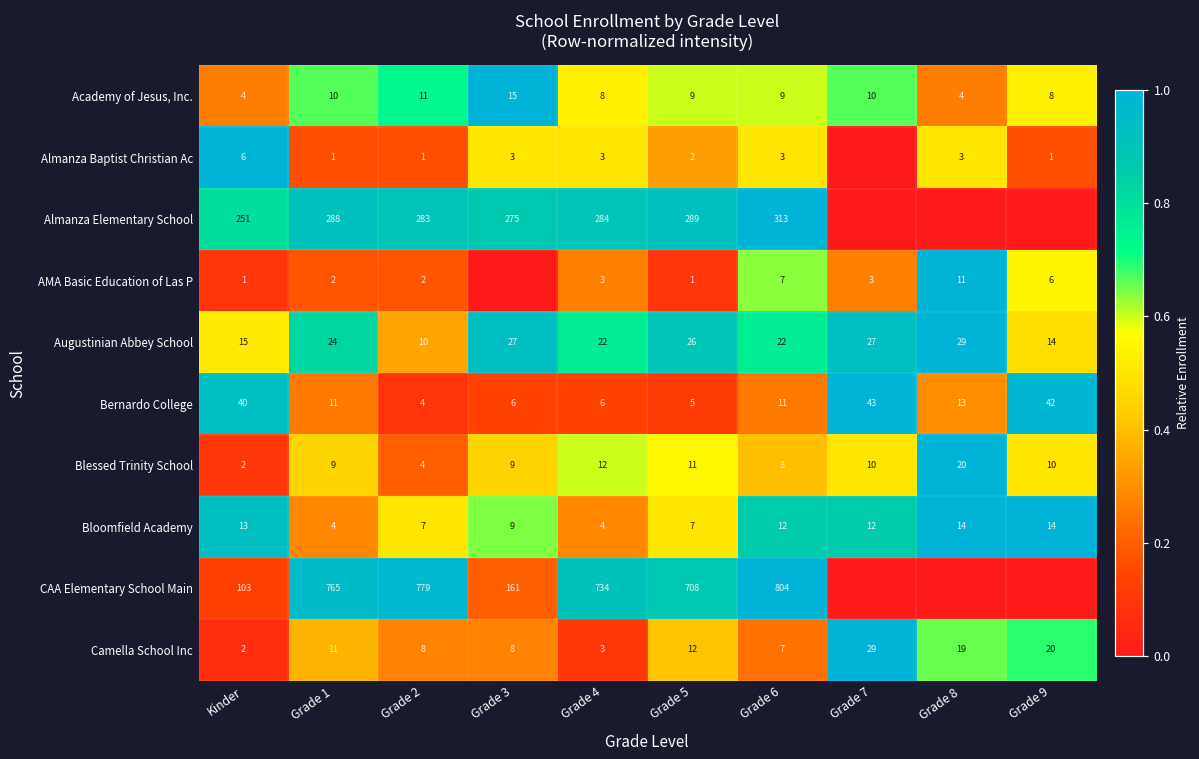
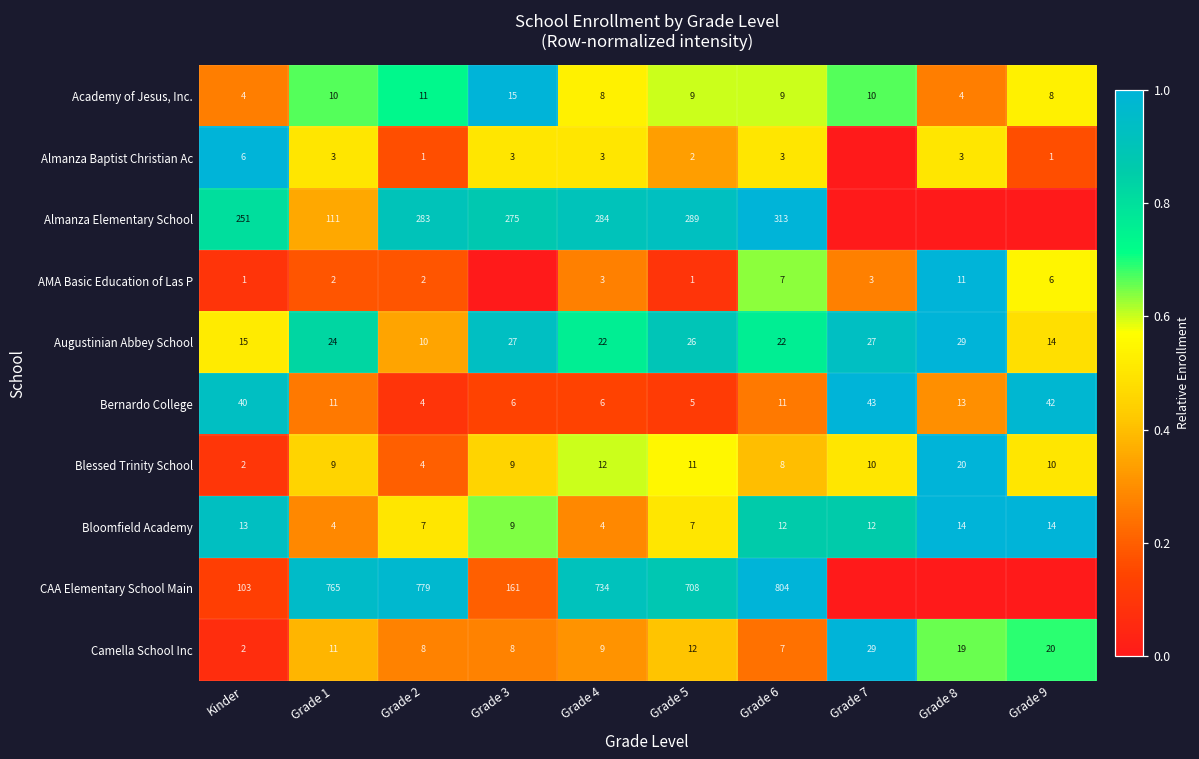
Almanza Baptist Christian Ac, Grade 1: 1 -> 3
Almanza Elementary School, Grade 1: 288 -> 111
Camella School Inc, Grade 4: 3 -> 9
